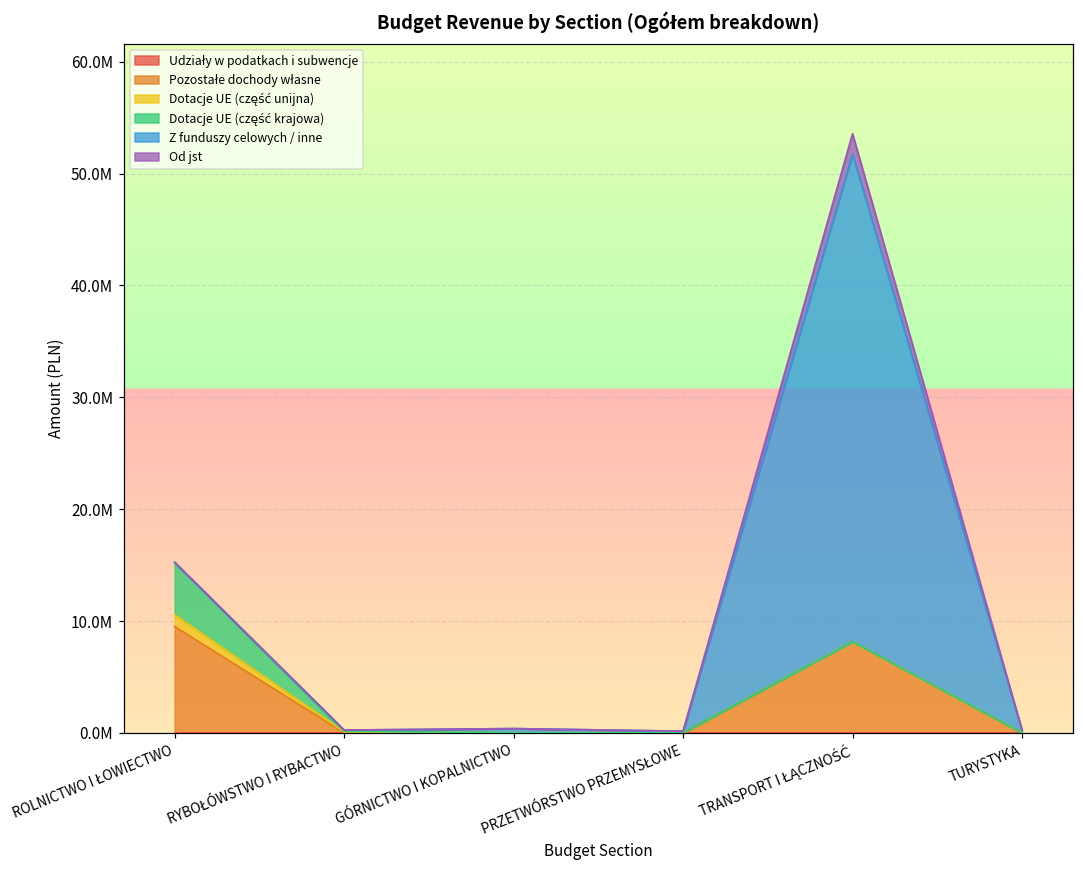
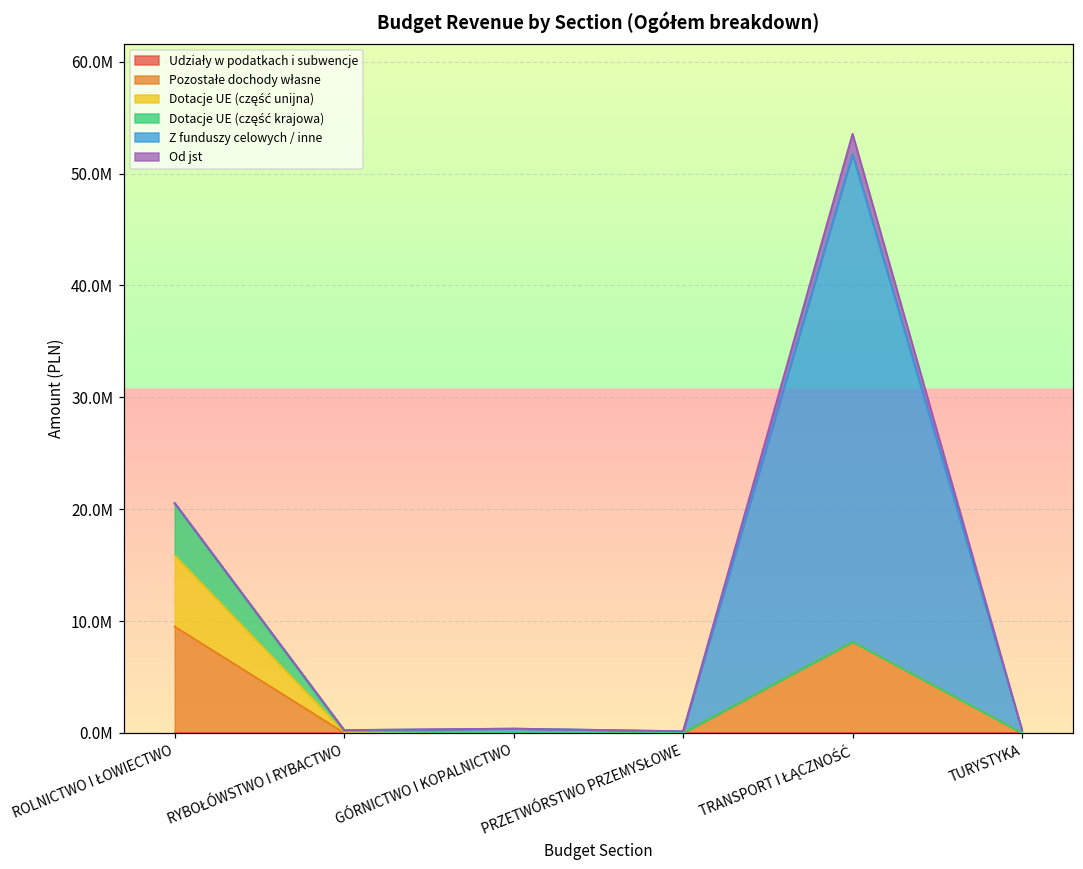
Dotacje UE (część unijna), ROLNICTWO I ŁOWIECTWO: 1100000 -> 6400000
